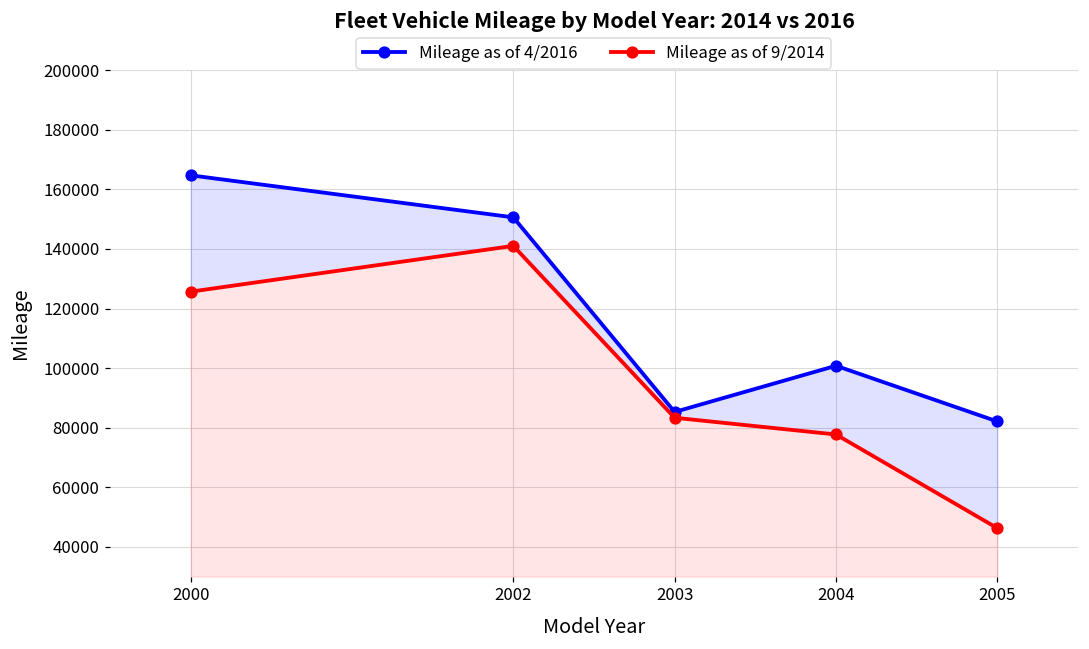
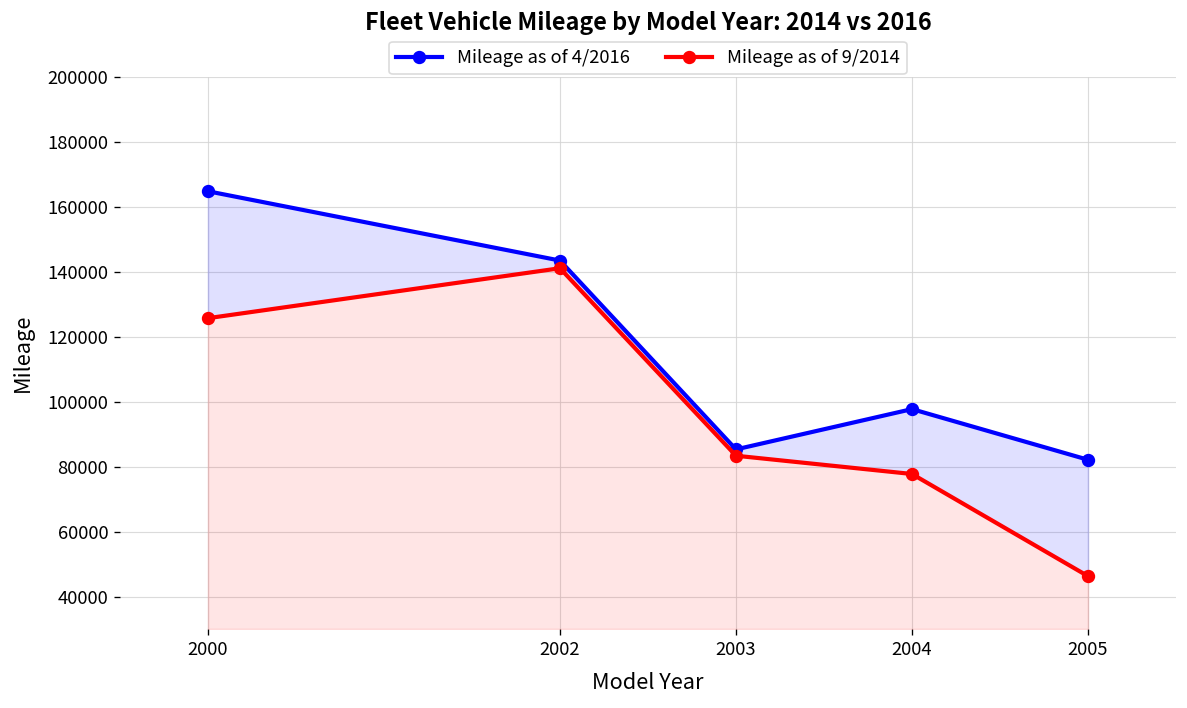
Mileage as of 4/2016, 2002: 151000 -> 143000
Mileage as of 4/2016, 2004: 101000 -> 98000
